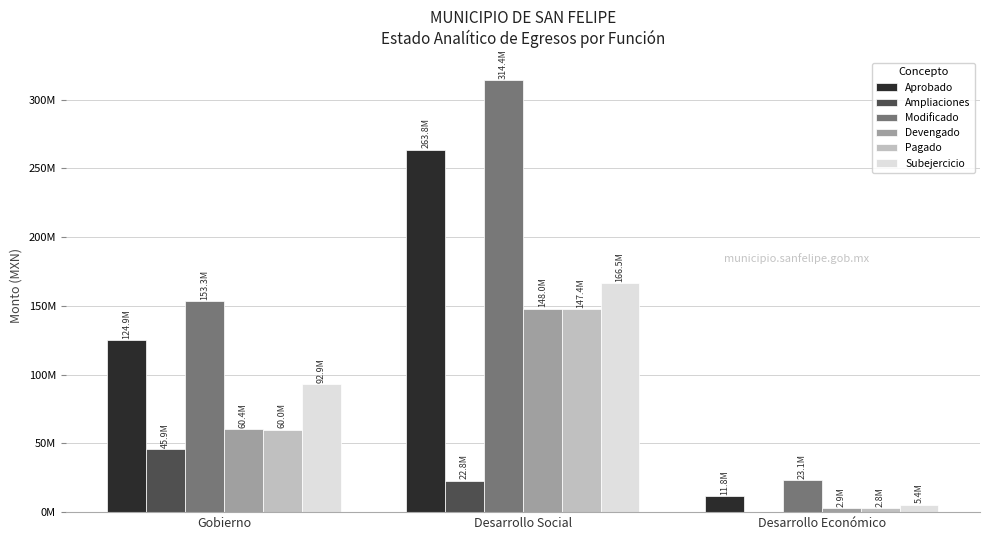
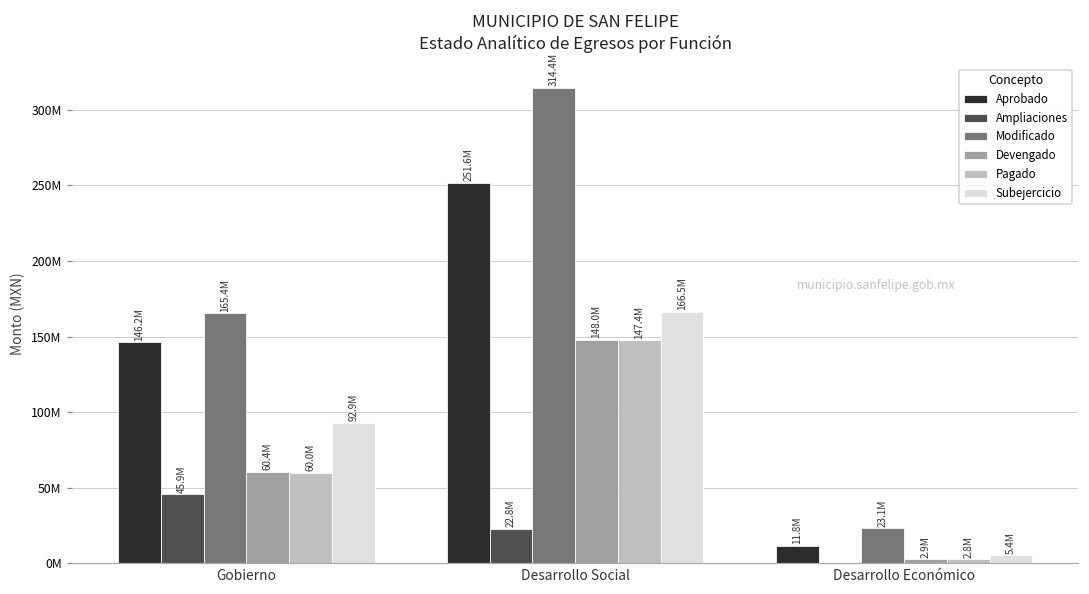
Aprobado, Gobierno: 124.9M -> 146.2M
Modificado, Gobierno: 153.3M -> 165.4M
Aprobado, Desarrollo Social: 263.8M -> 251.6M
